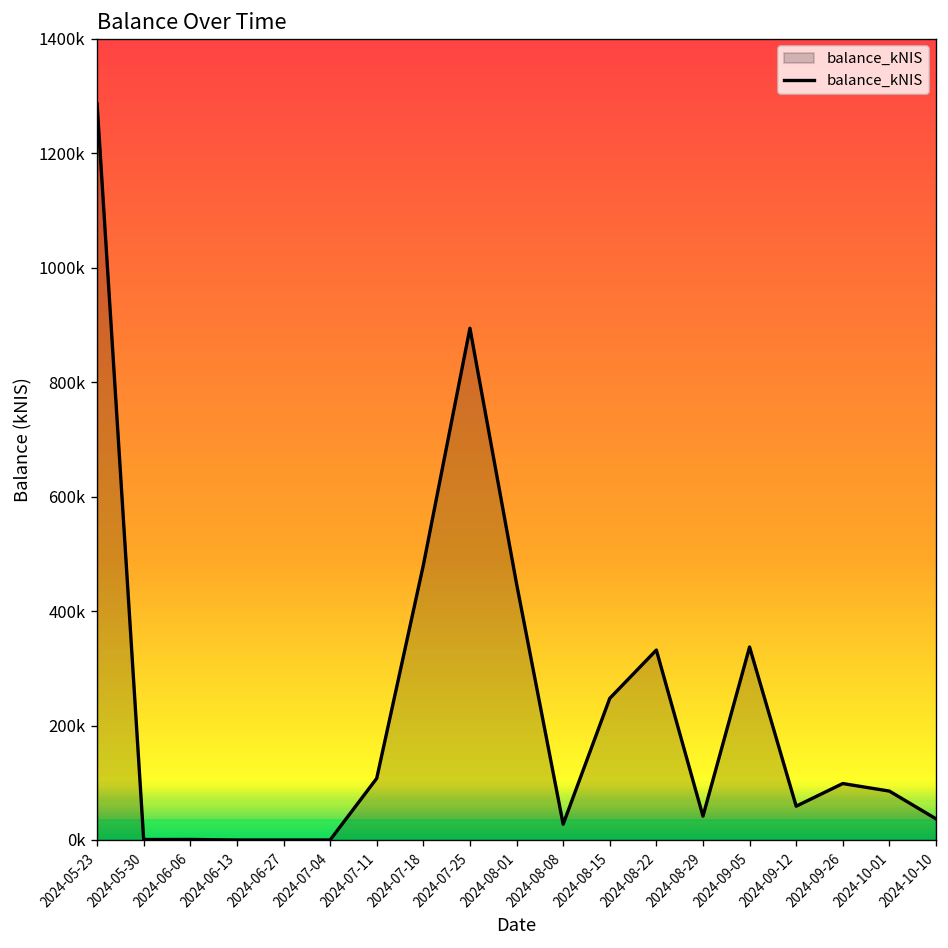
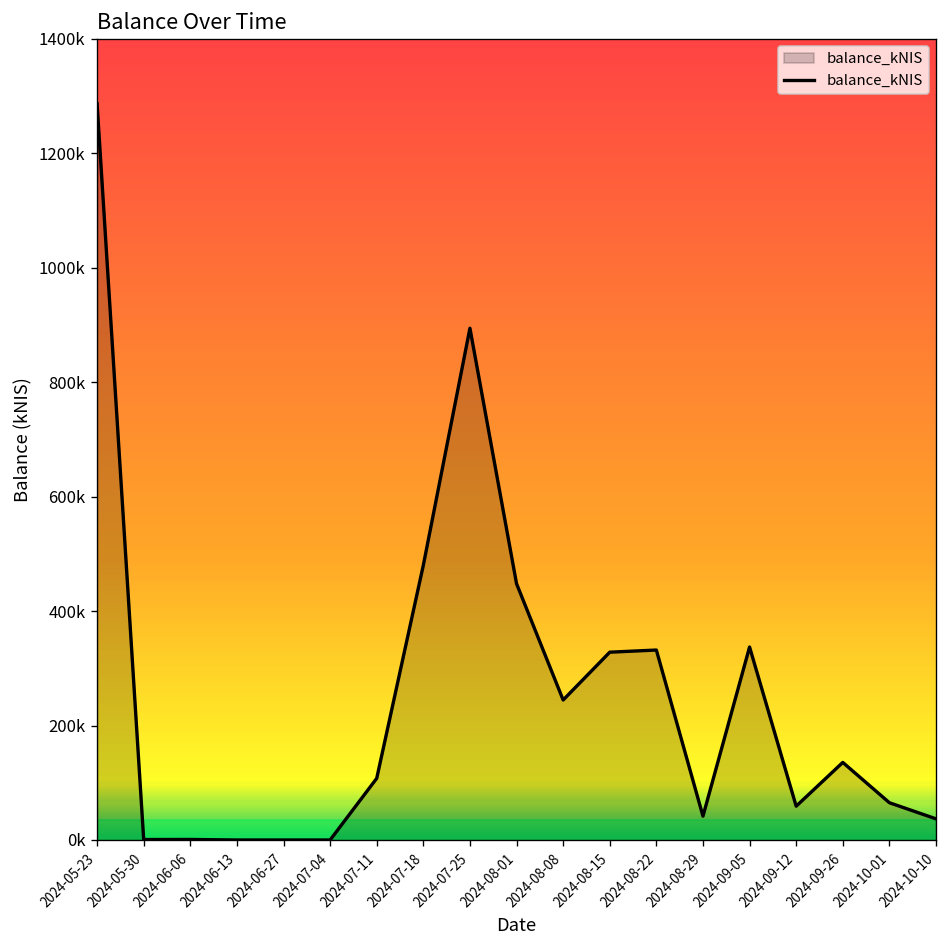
2024-08-08: 30000 -> 240000
2024-08-15: 250000 -> 330000
2024-09-26: 100000 -> 140000
2024-10-01: 90000 -> 70000
